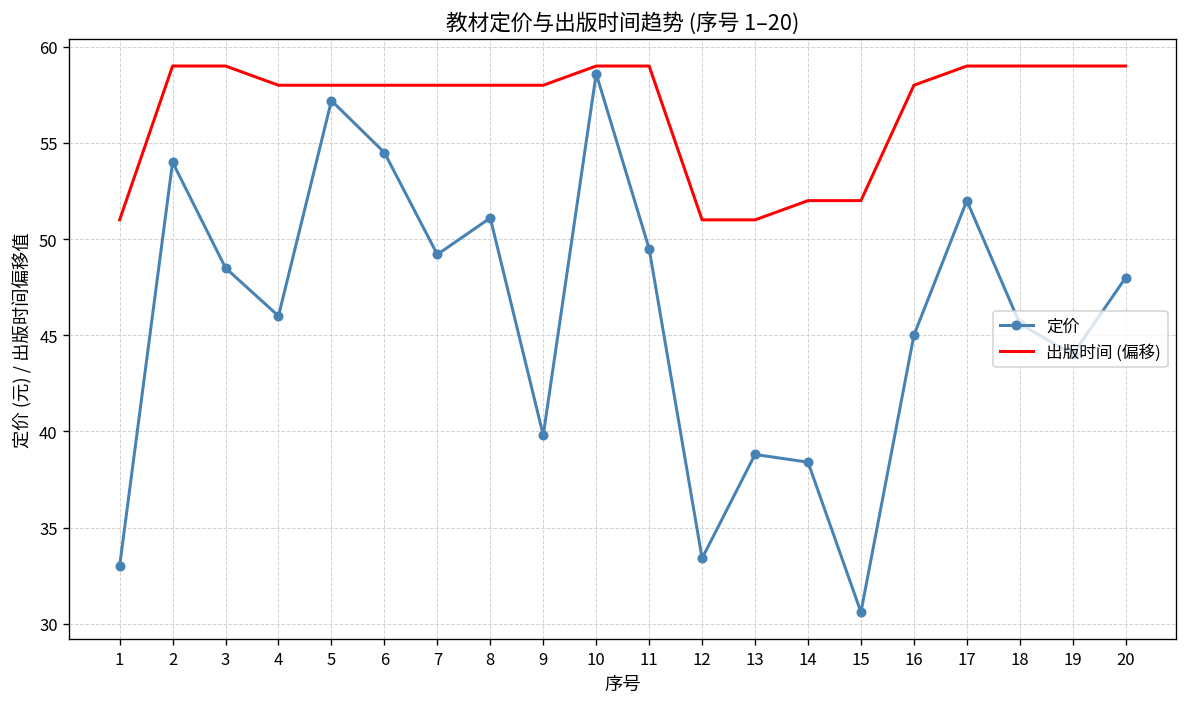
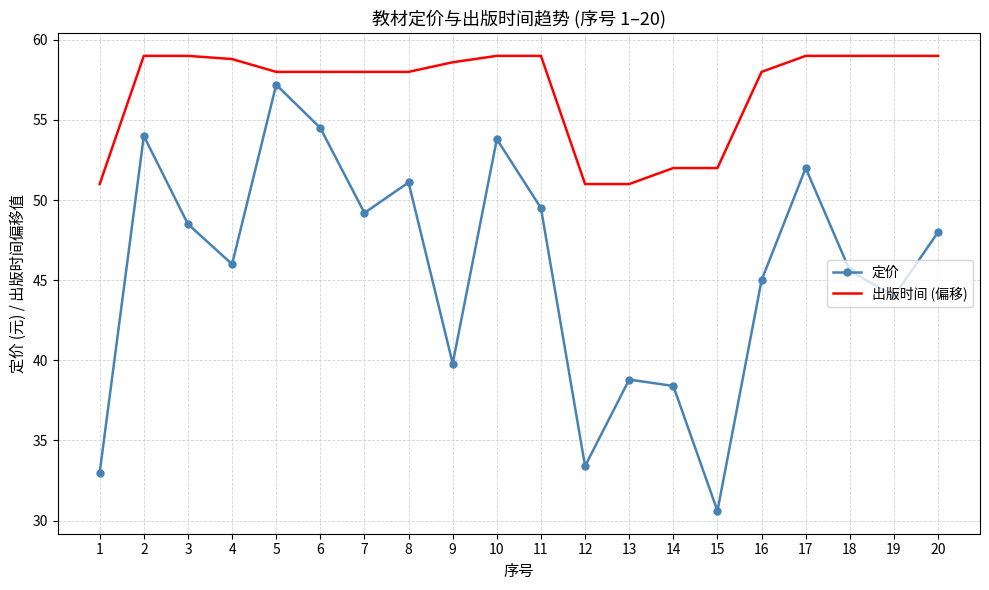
出版时间 (偏移), 4: 58.0 -> 58.8
出版时间 (偏移), 9: 58.0 -> 58.6
定价, 10: 58.6 -> 53.8
